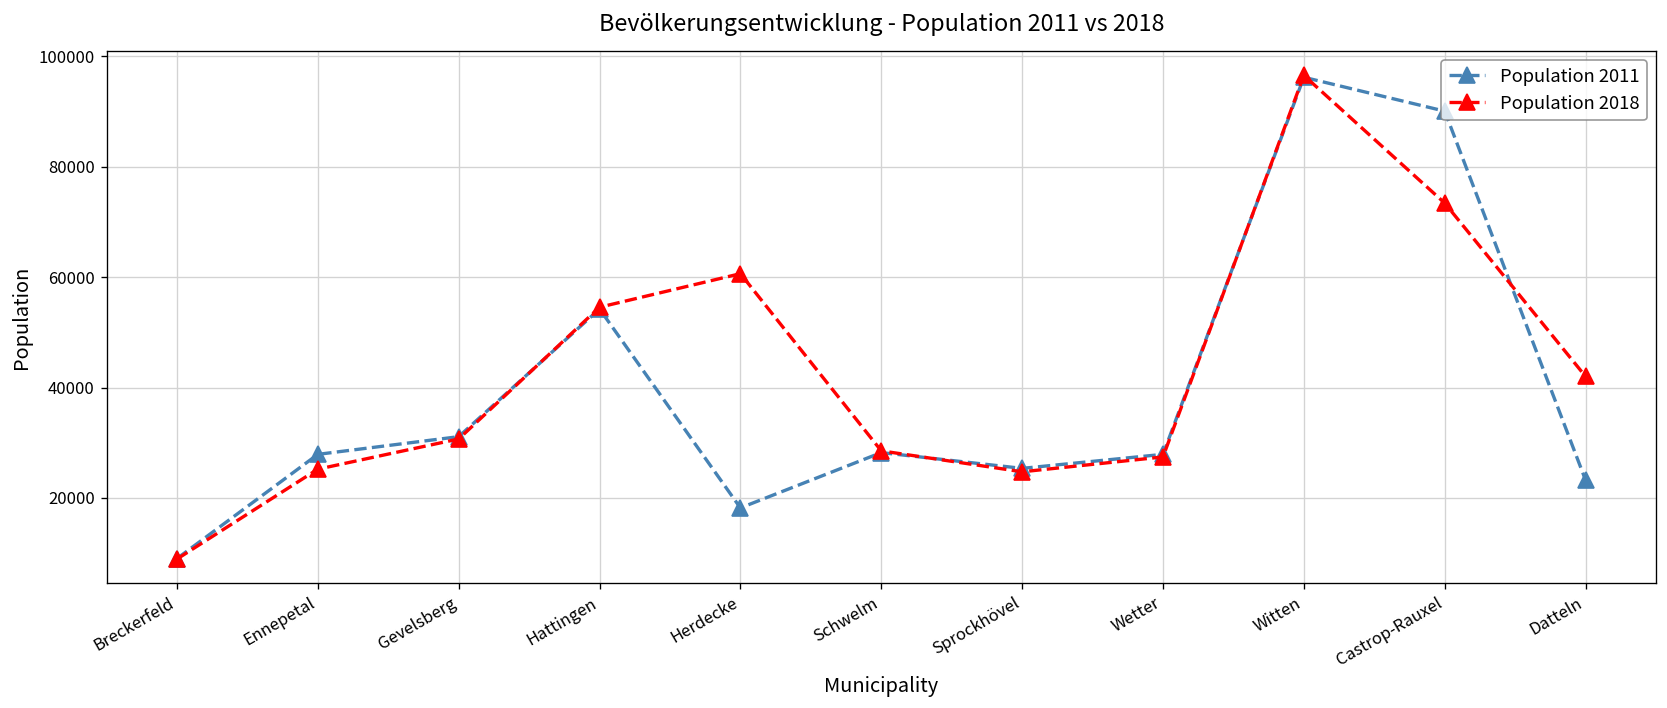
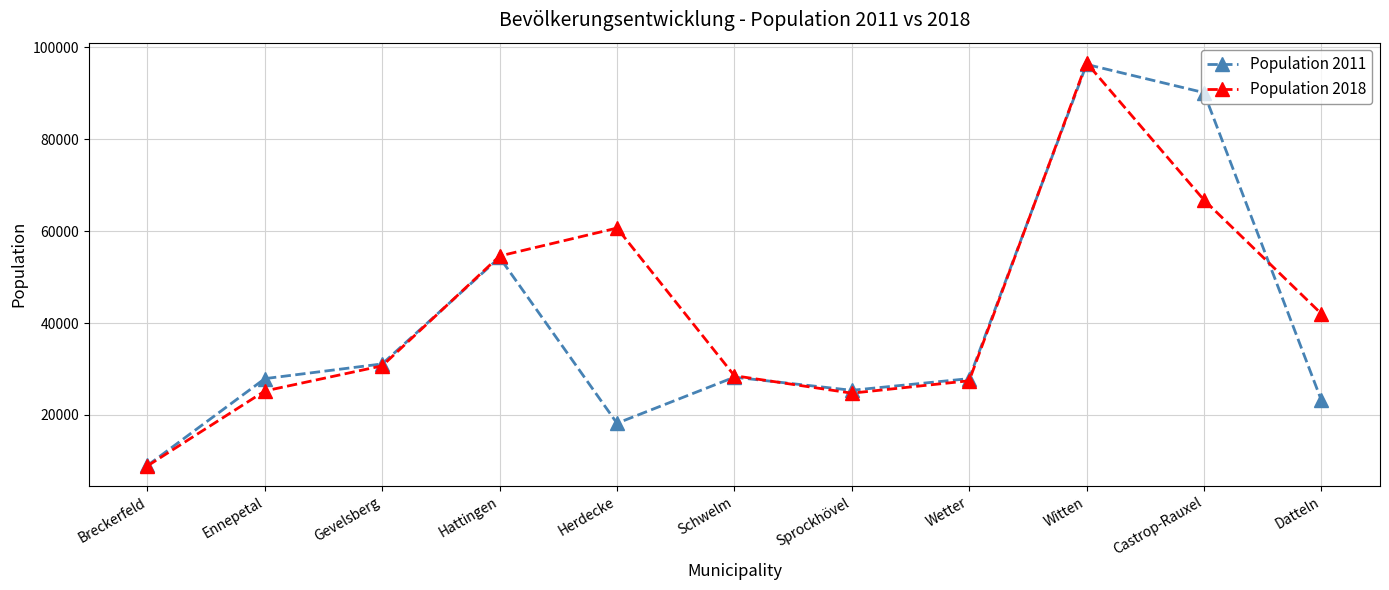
Population 2018, Castrop-Rauxel: 73000 -> 67000
